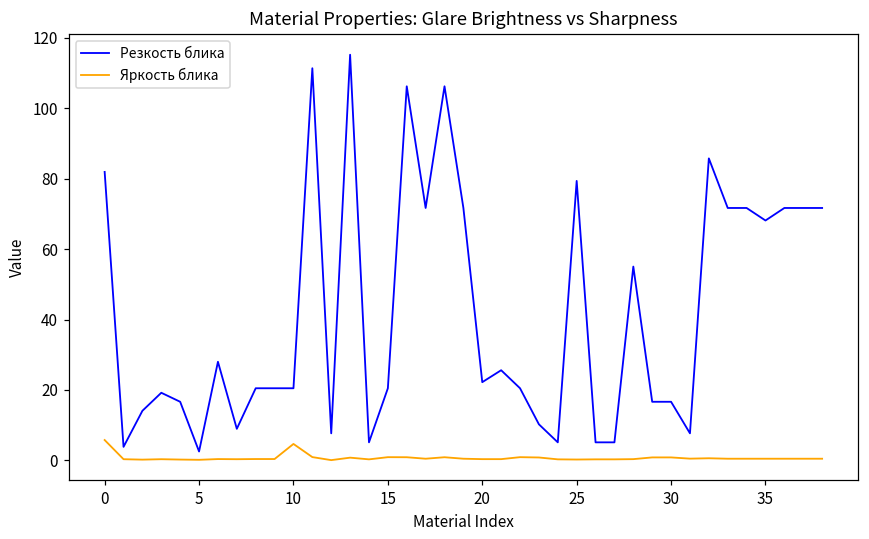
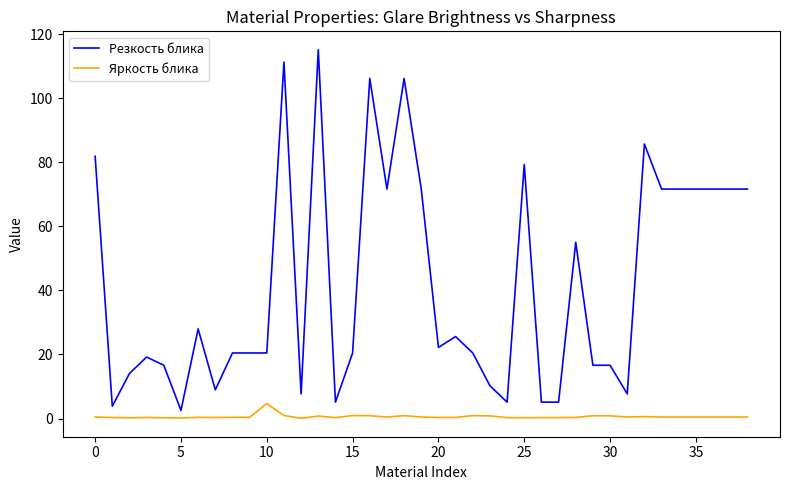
Яркость блика, 0: 6 -> 0
Резкость блика, 35: 68 -> 72
